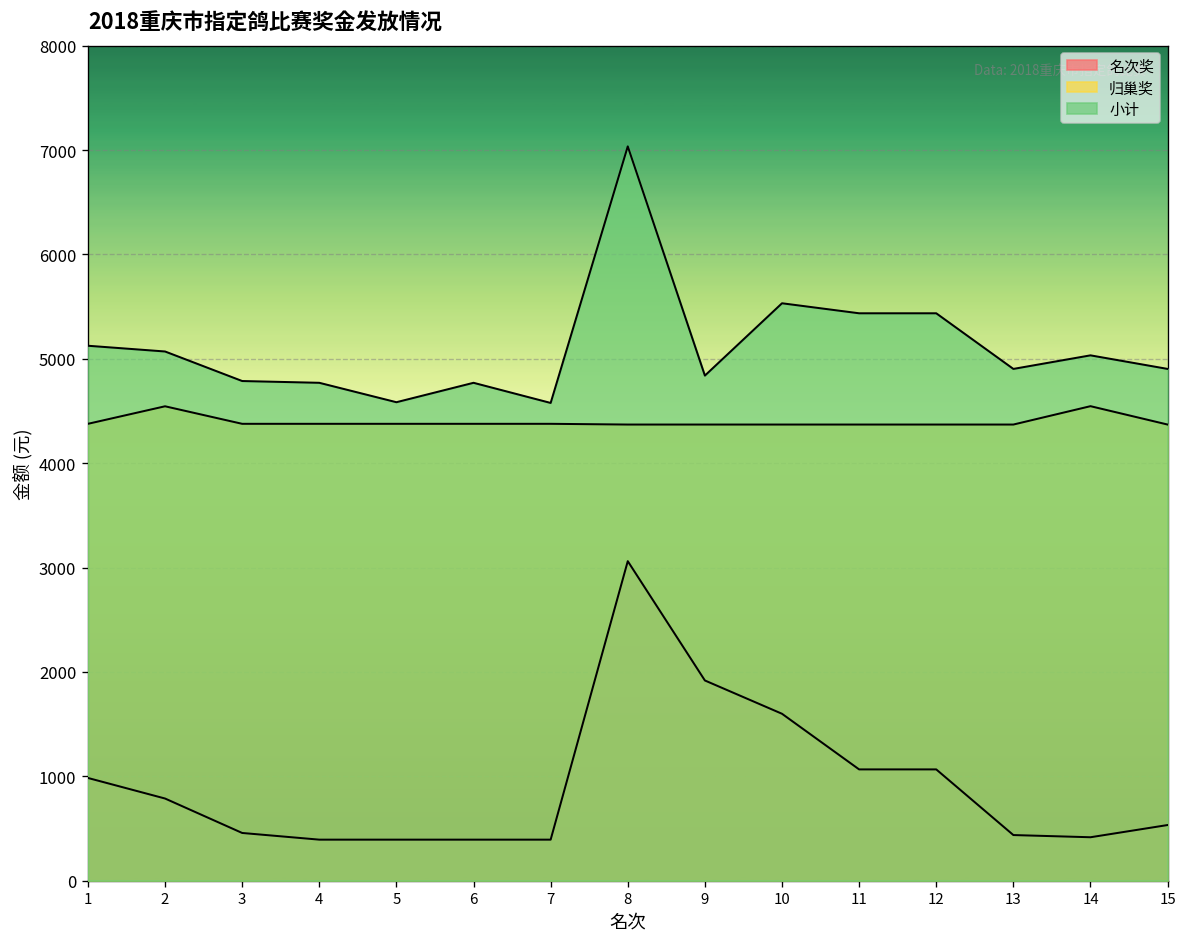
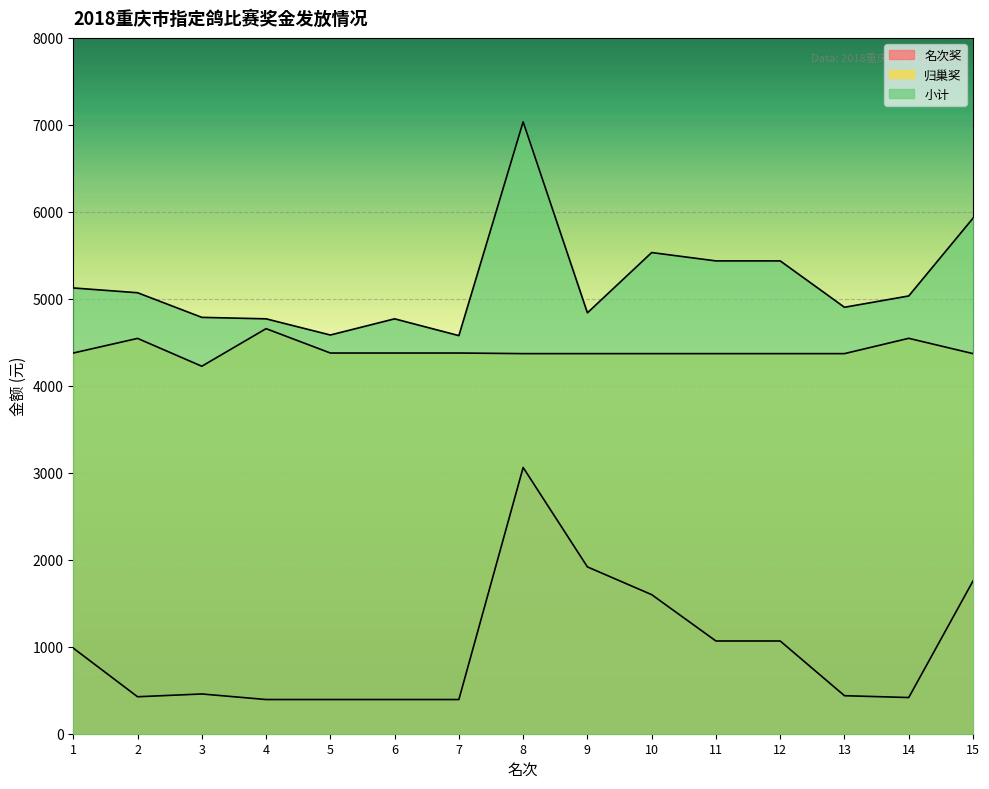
名次奖, 2: 800 -> 400
归巢奖, 3: 4400 -> 4200
归巢奖, 4: 4400 -> 4700
名次奖, 15: 500 -> 1800
小计, 15: 4900 -> 5900
